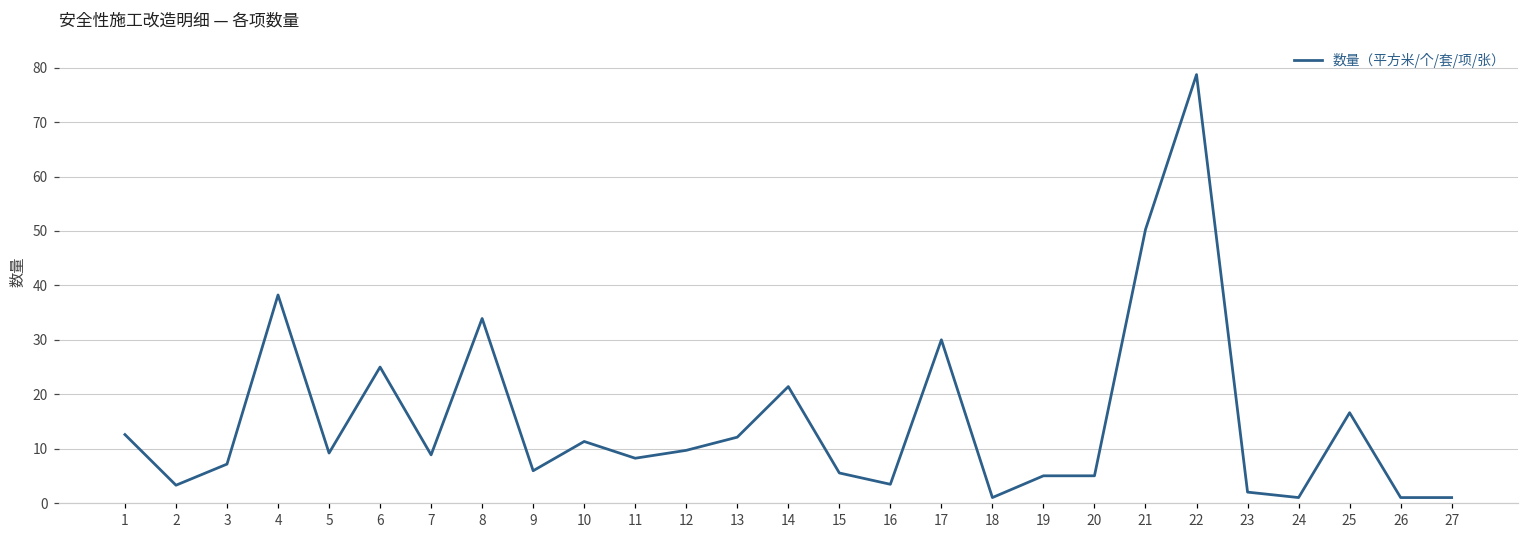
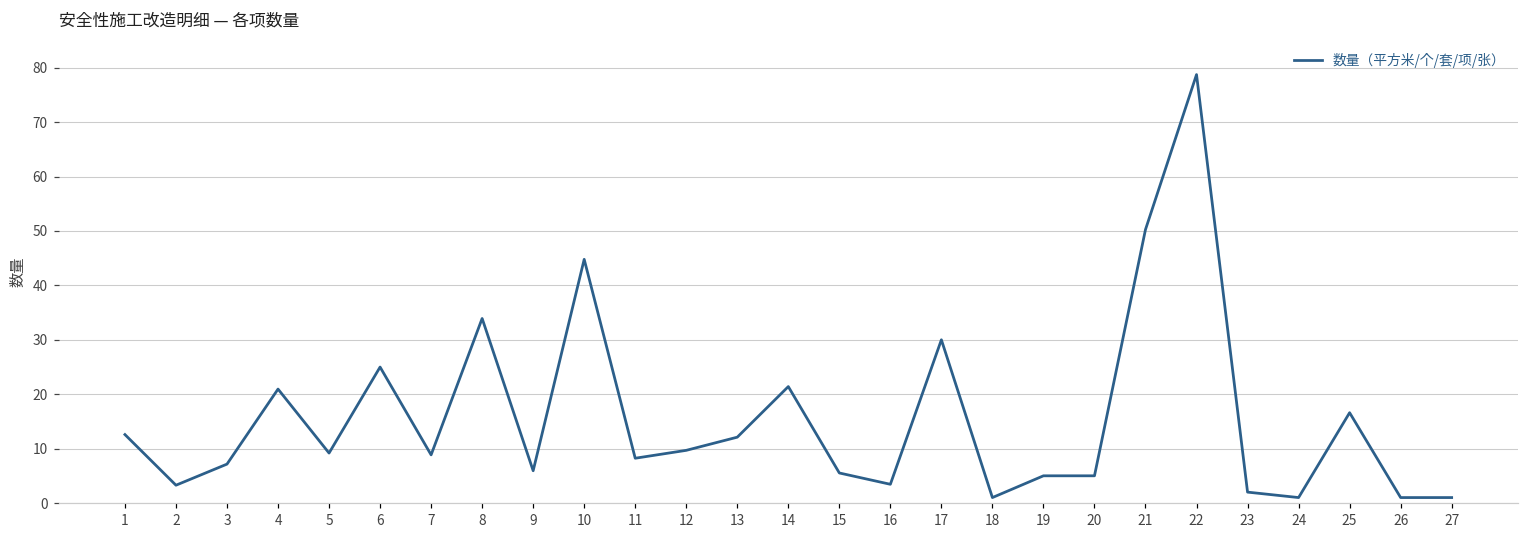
4: 38 -> 21
10: 11 -> 45
